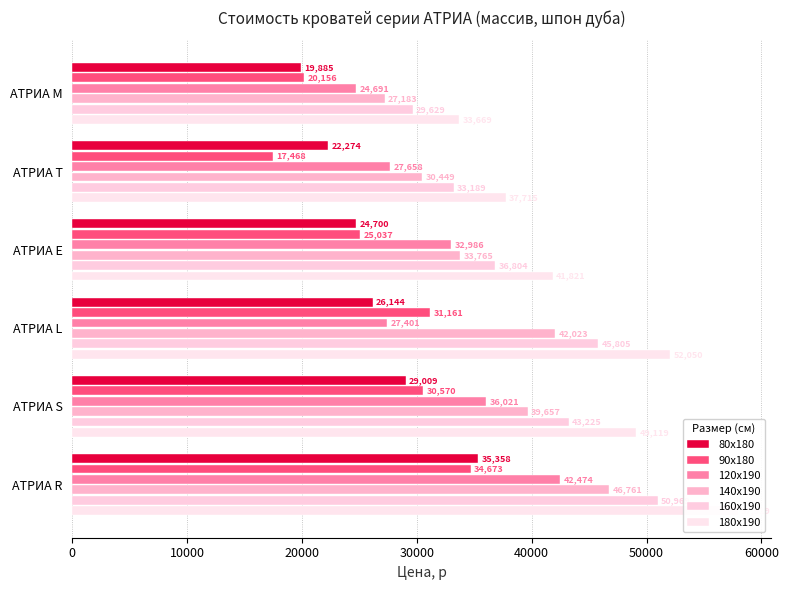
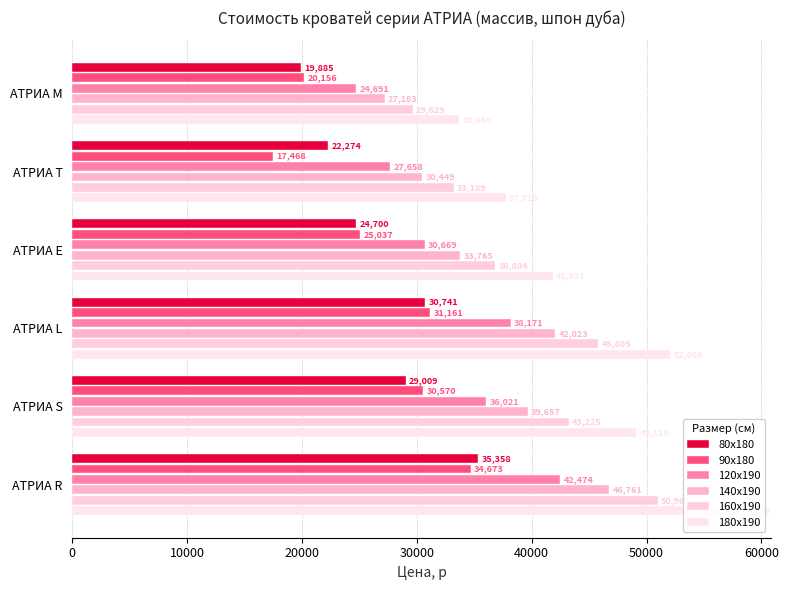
120x190, АТРИА Е: 32,986 -> 30,669
80x180, АТРИА L: 26,144 -> 30,741
120x190, АТРИА L: 27,401 -> 38,171
